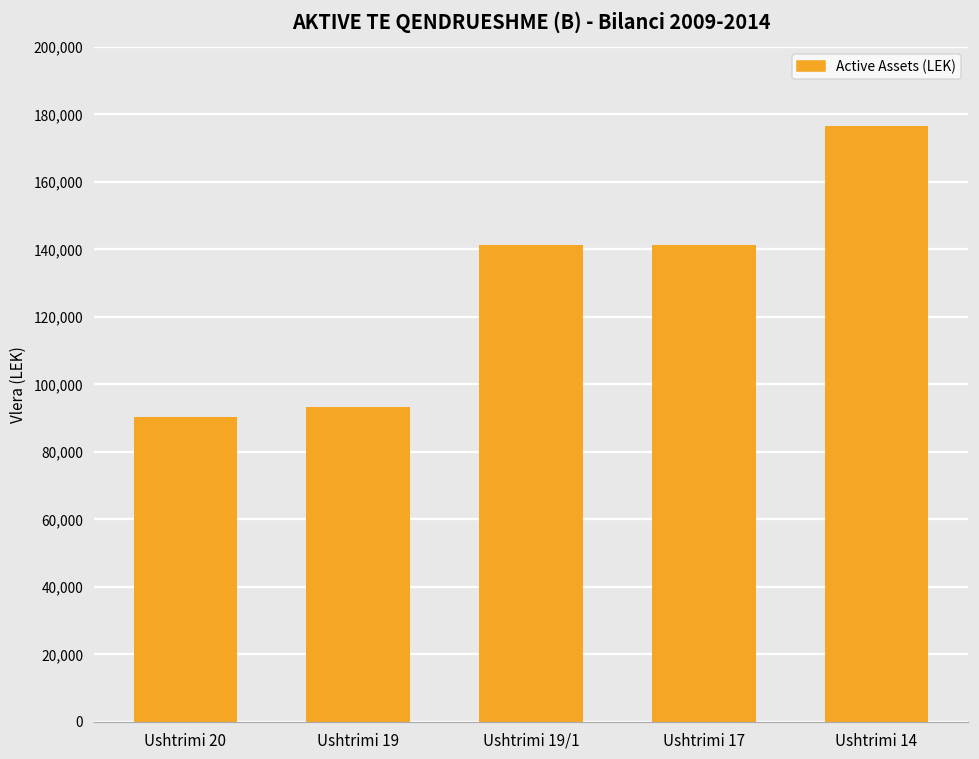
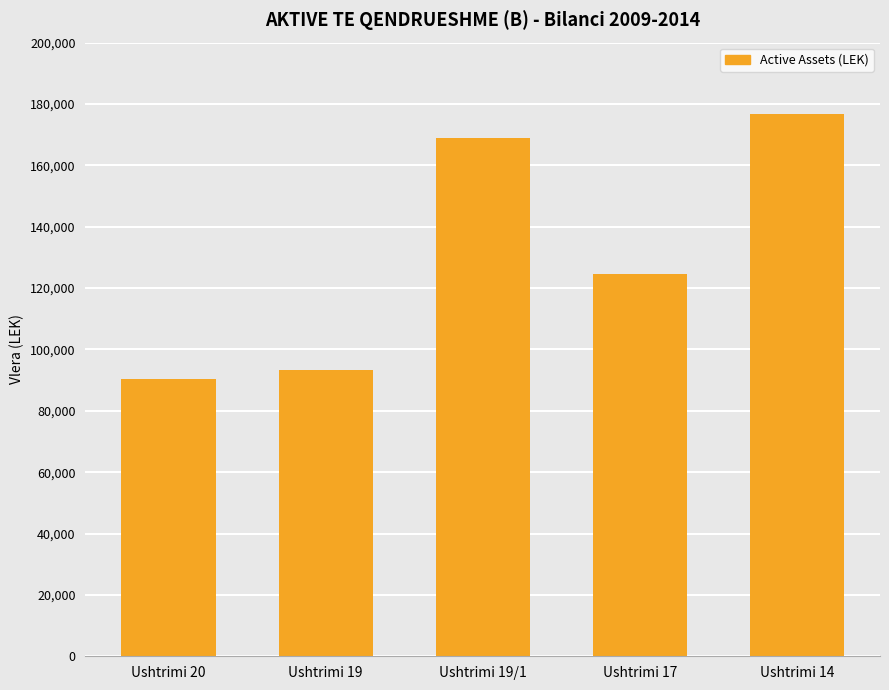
Ushtrimi 19/1: 141,000 -> 169,000
Ushtrimi 17: 141,000 -> 125,000
